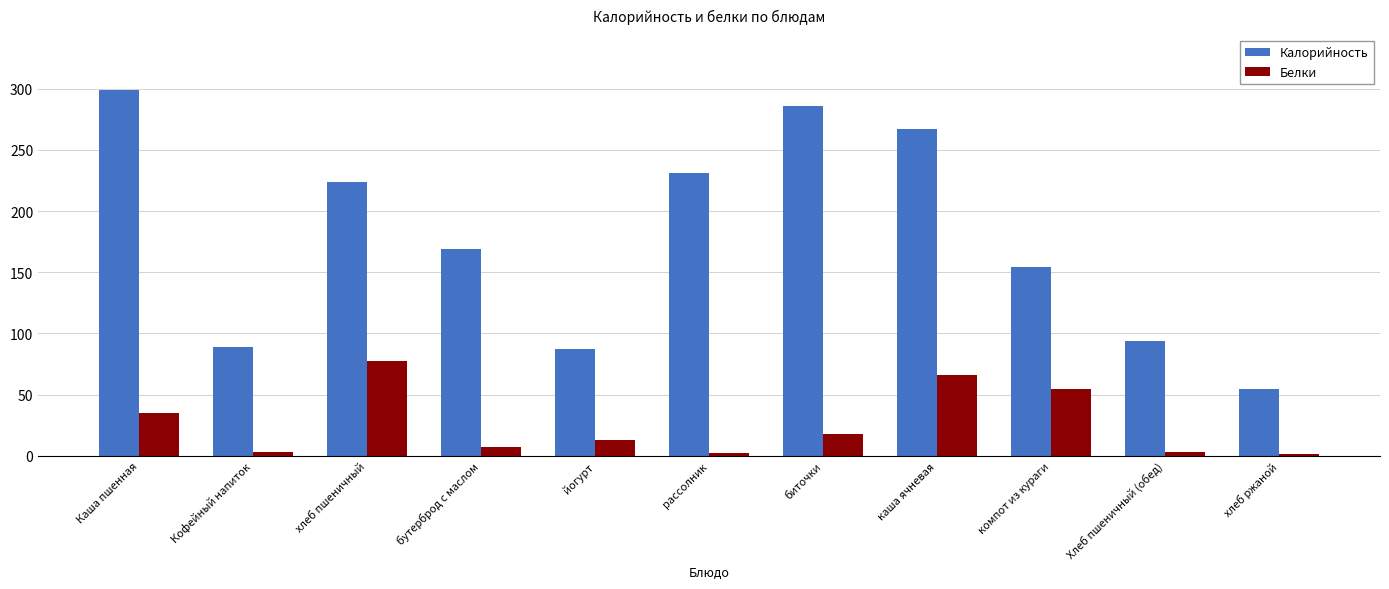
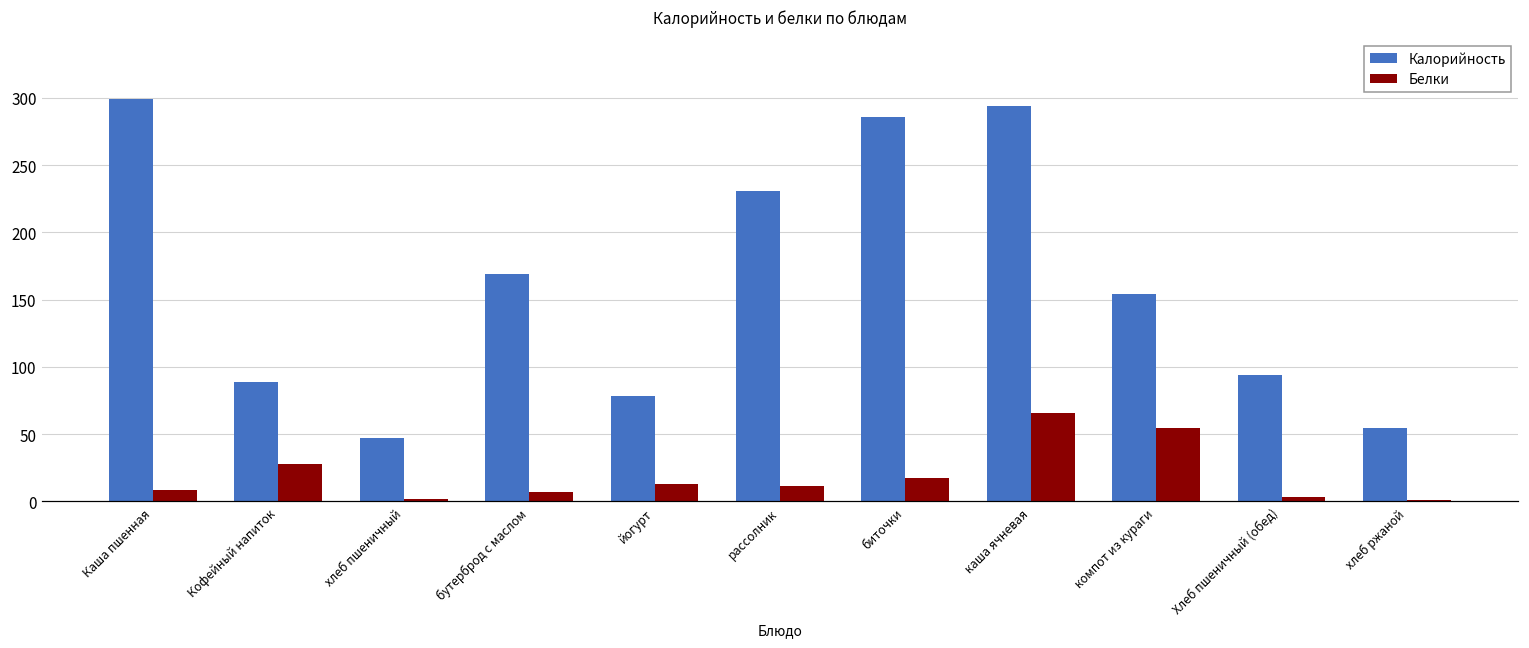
Белки, Каша пшенная: 35 -> 9
Белки, Кофейный напиток: 3 -> 28
Калорийность, хлеб пшеничный: 224 -> 47
Белки, хлеб пшеничный: 78 -> 2
Калорийность, йогурт: 87 -> 78
Белки, рассолник: 2 -> 12
Калорийность, каша ячневая: 267 -> 294
